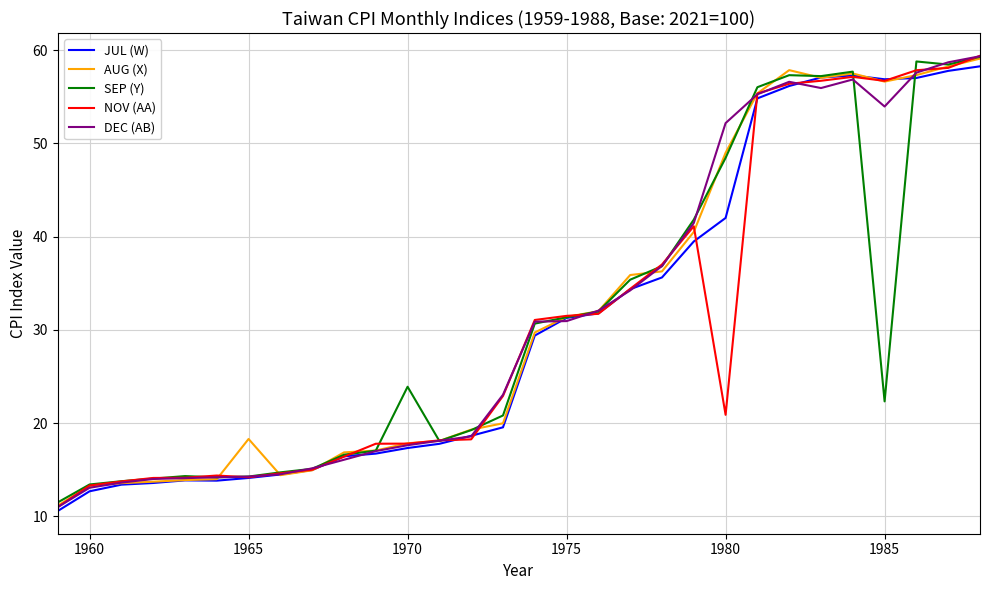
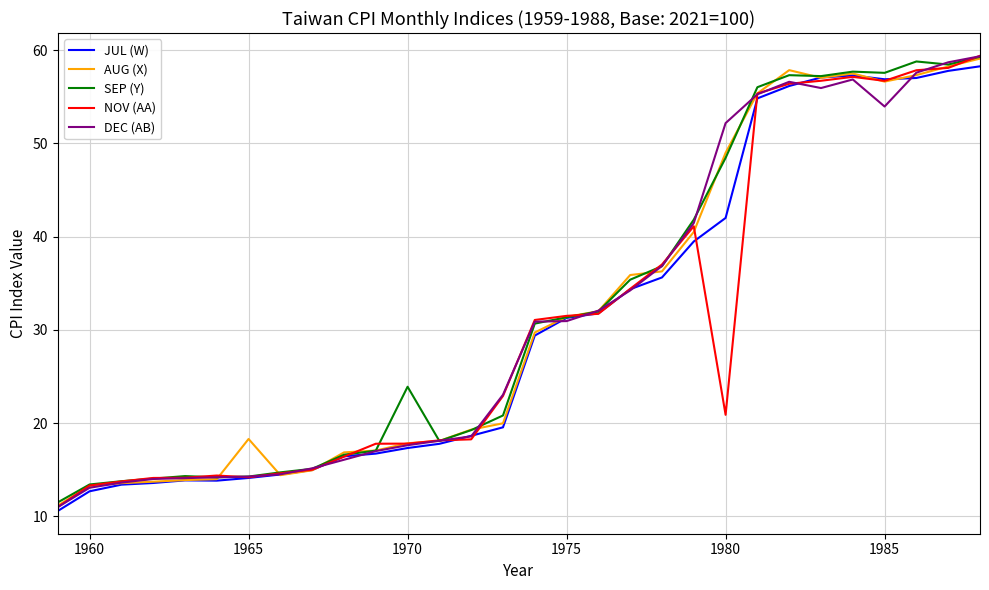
SEP (Y), 1985: 22 -> 58
